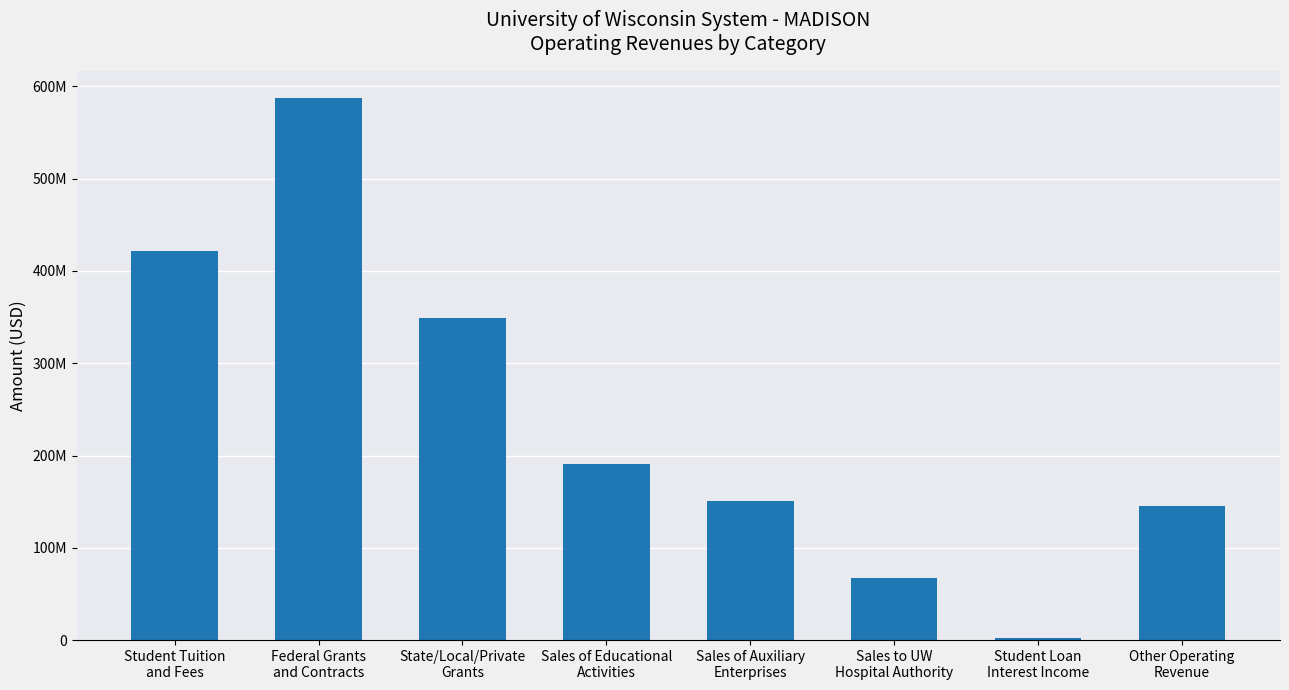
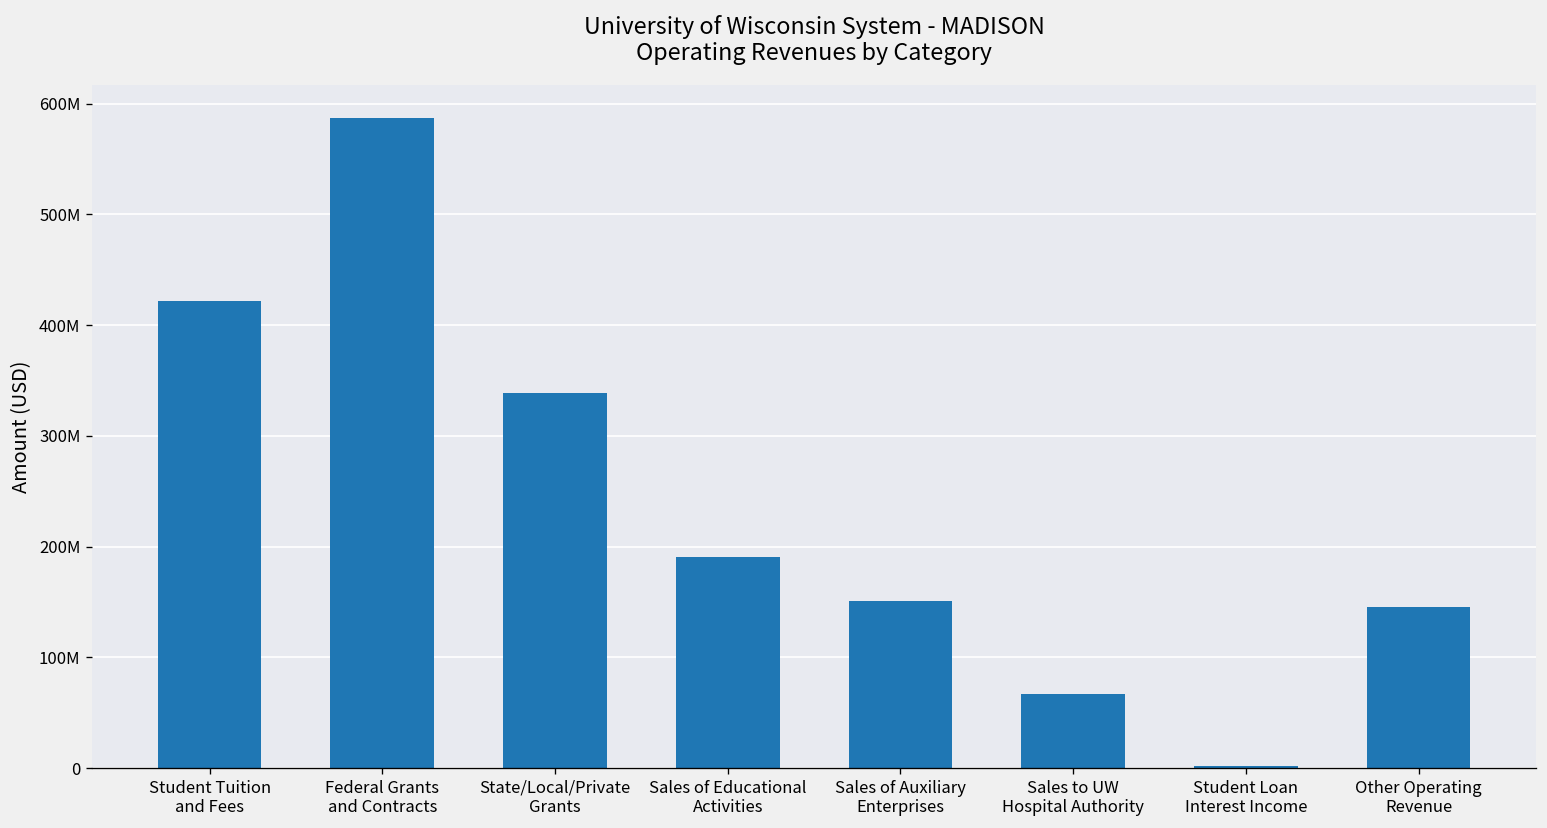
State/Local/Private Grants: 350000000 -> 340000000
